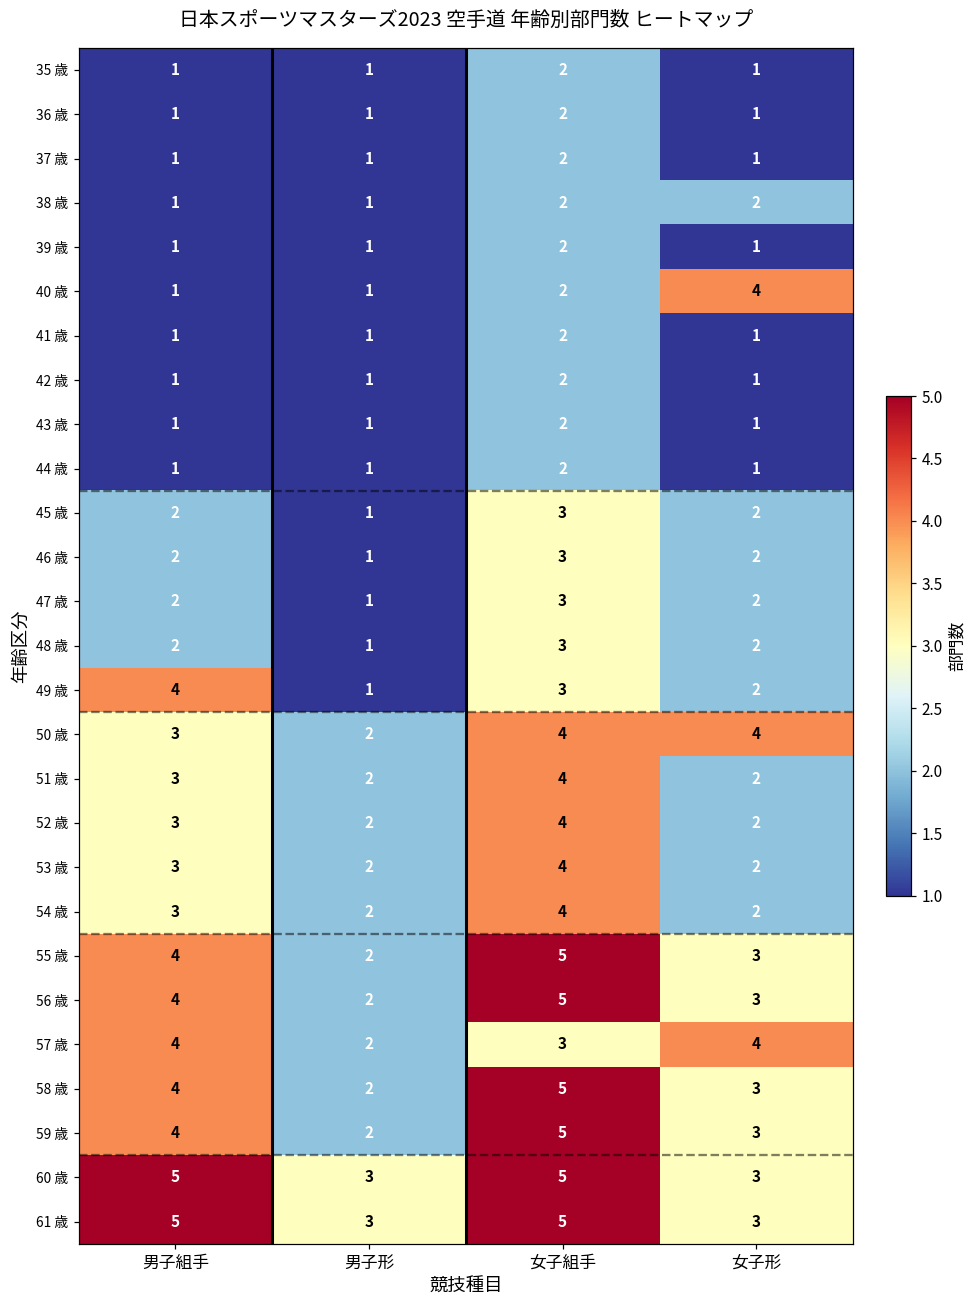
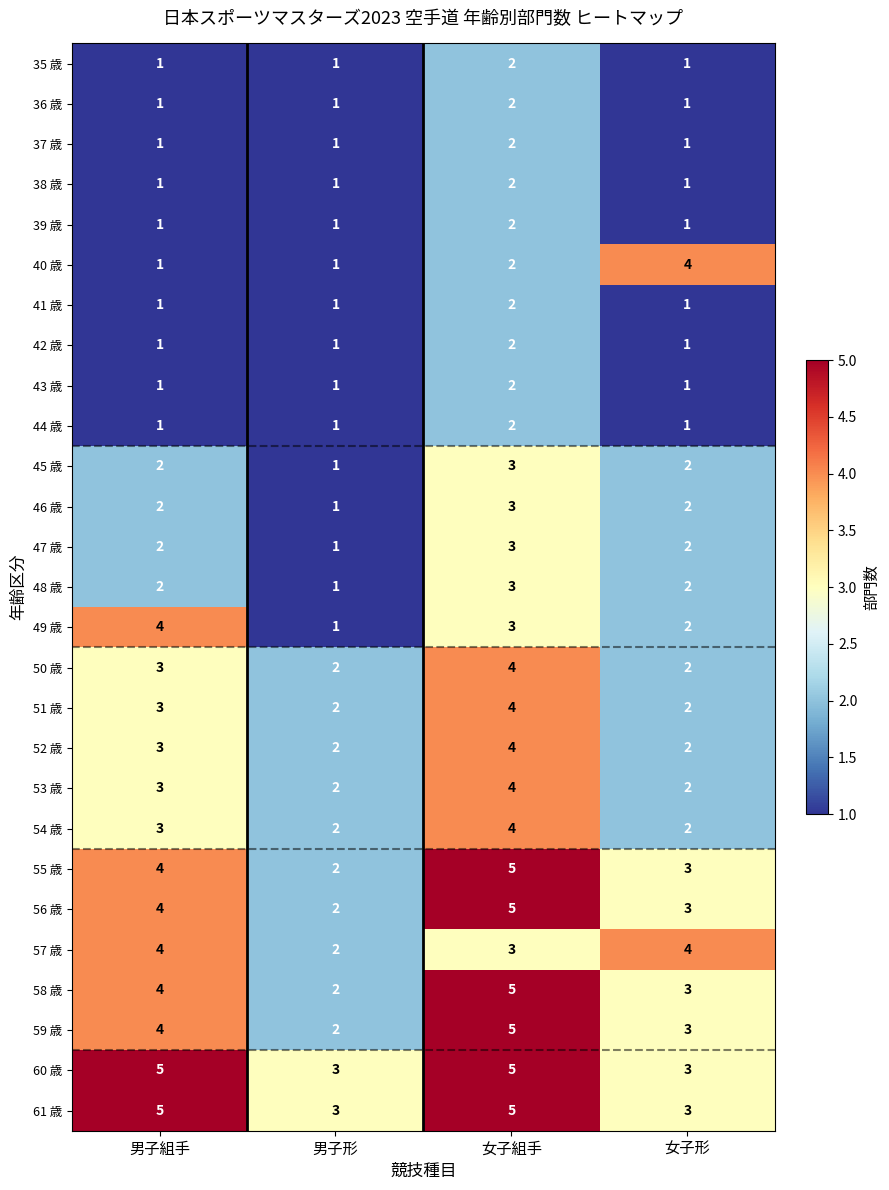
38 歳, 女子形: 2 -> 1
50 歳, 女子形: 4 -> 2
